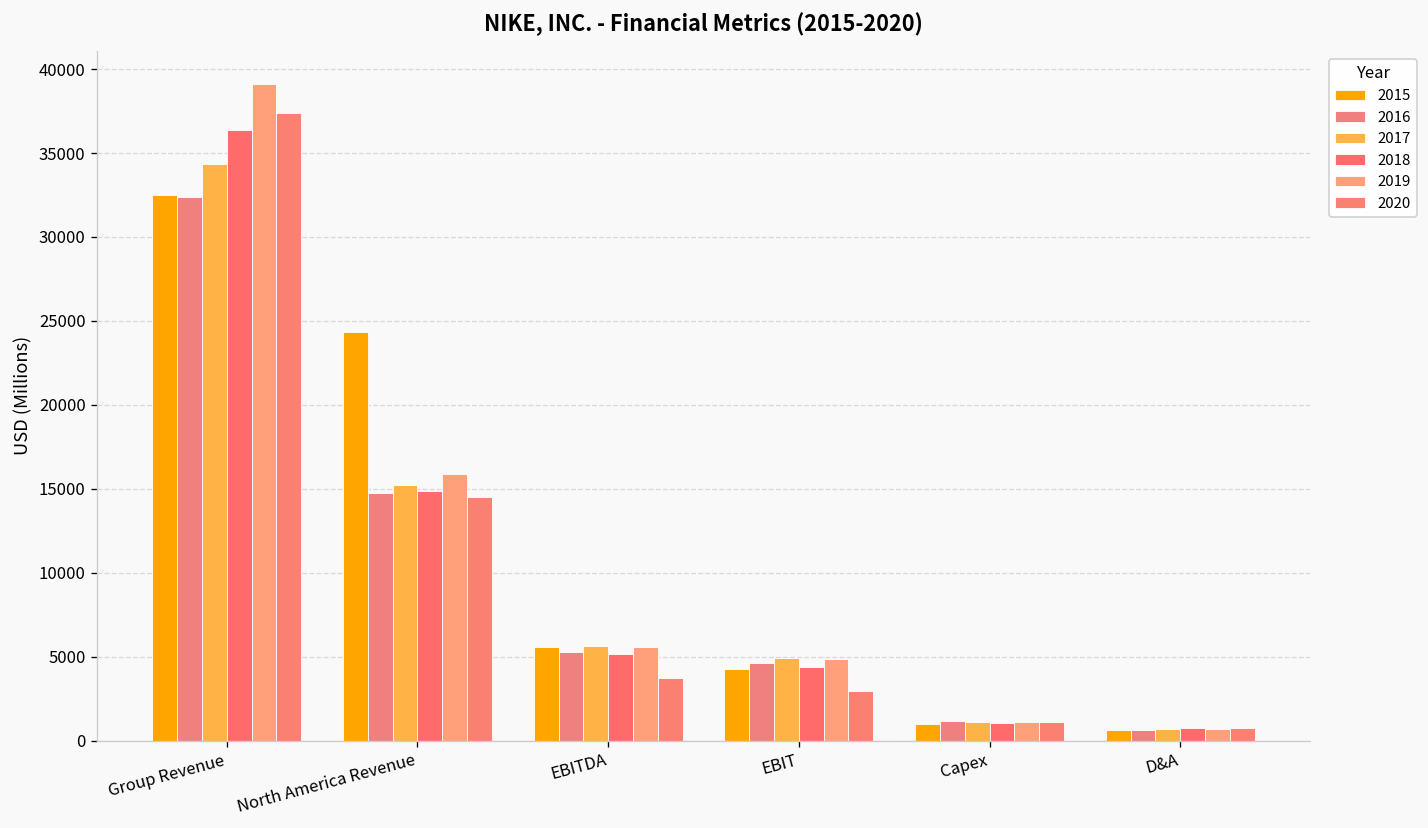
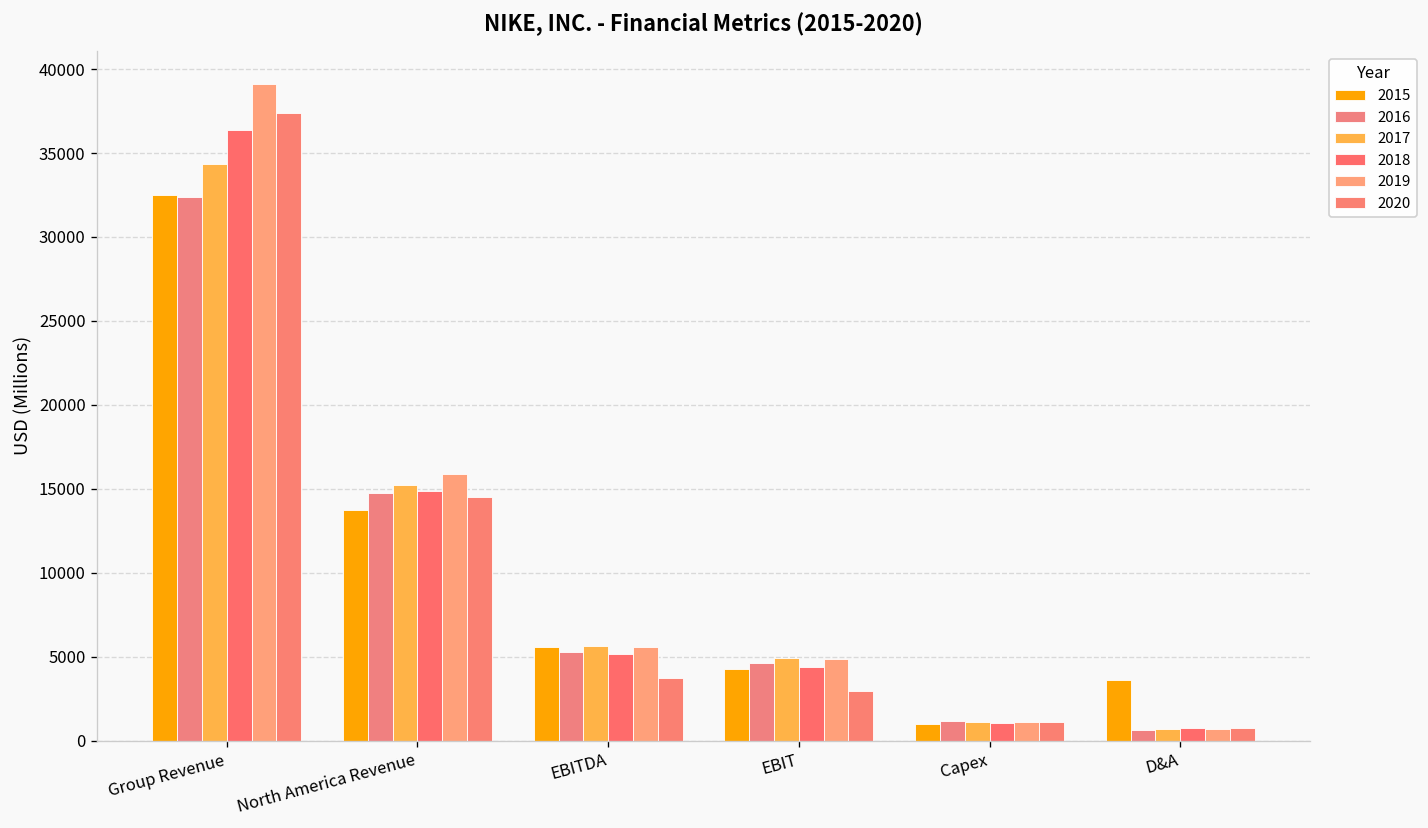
2015, North America Revenue: 24400 -> 13700
2015, D&A: 600 -> 3600
